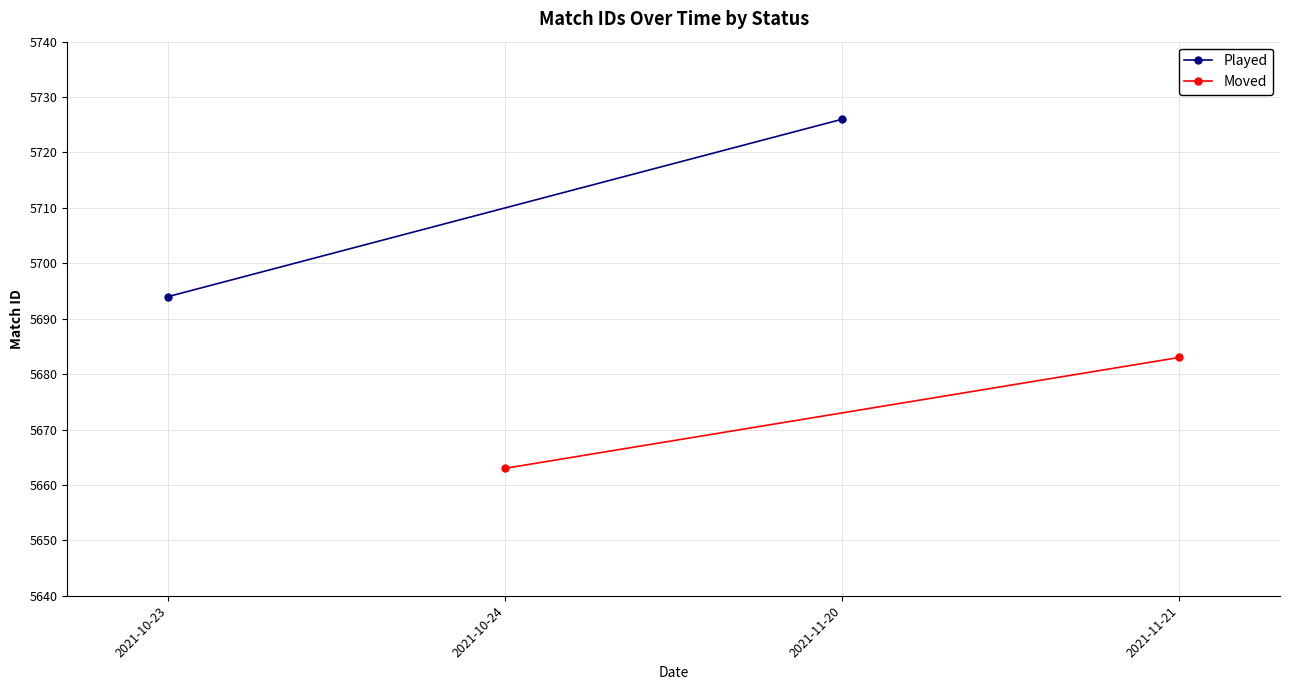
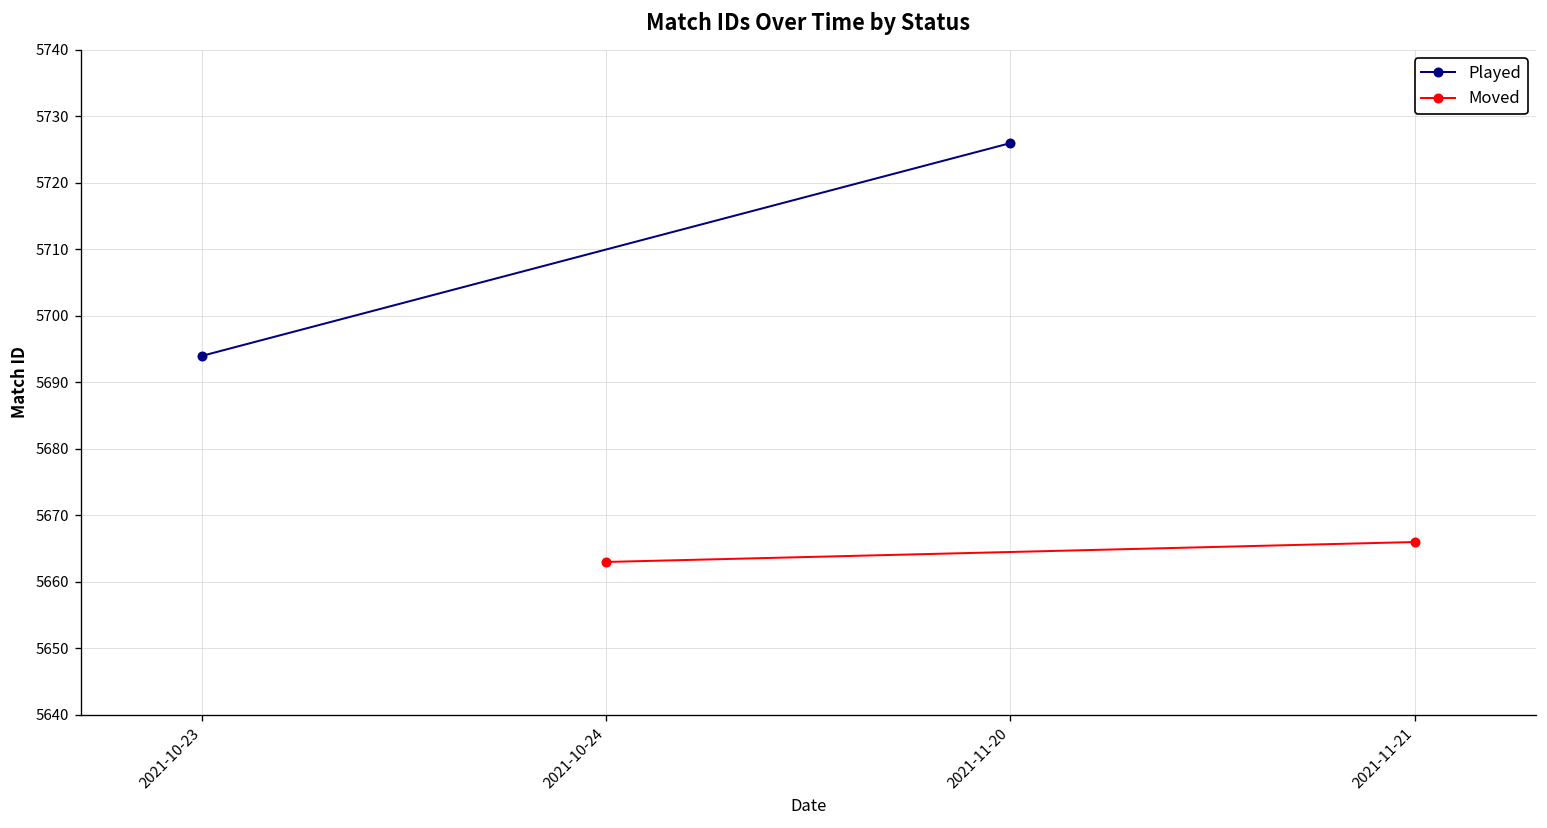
Moved, 2021-11-21: 5683 -> 5666
